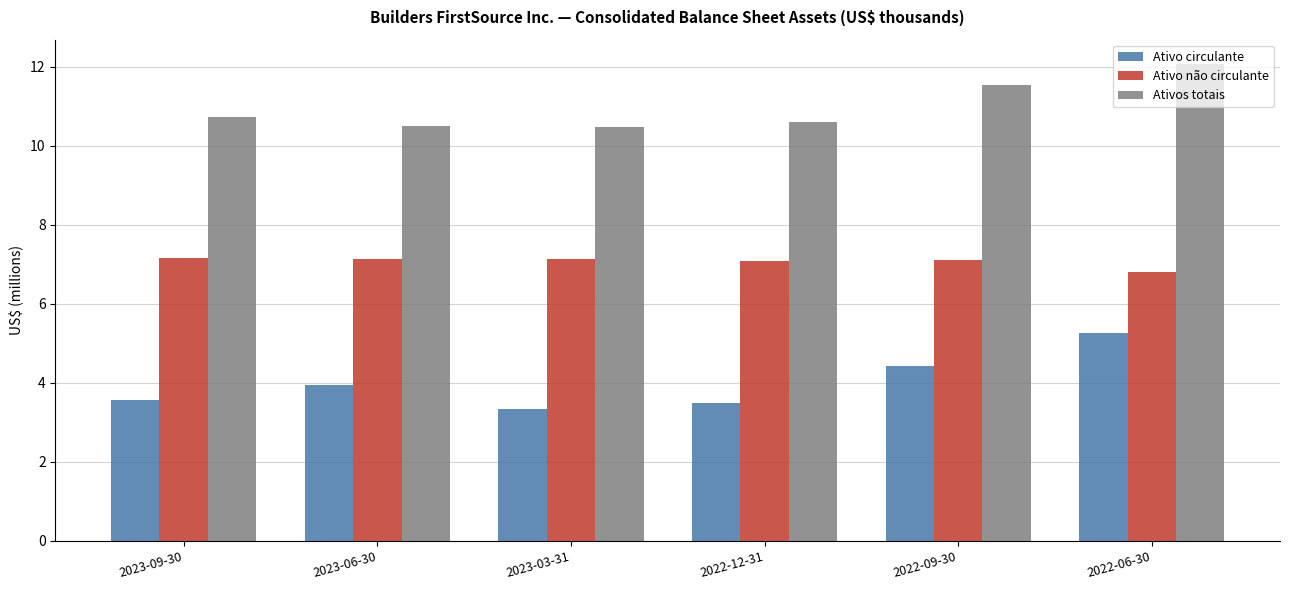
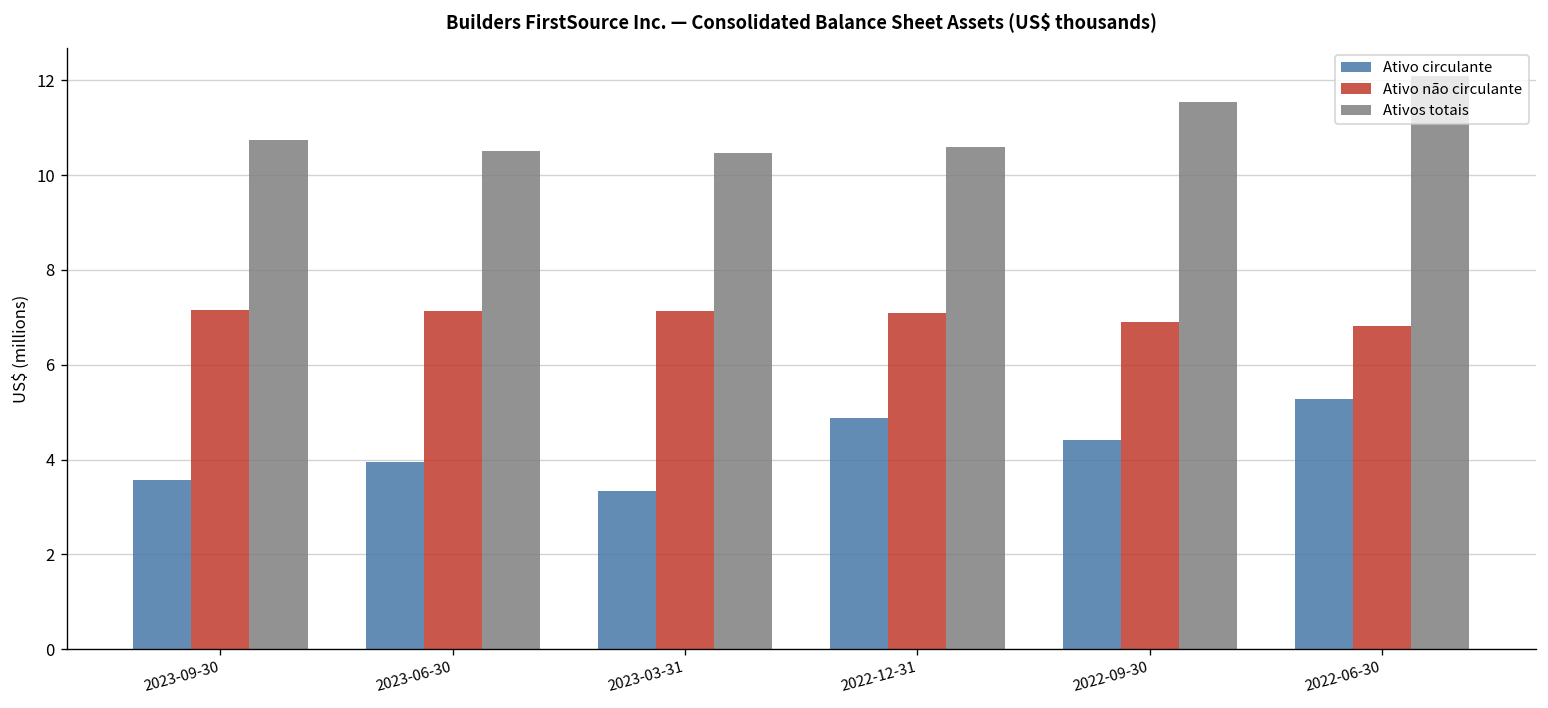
Ativo circulante, 2022-12-31: 3.5 -> 4.9
Ativo não circulante, 2022-09-30: 7.1 -> 6.9
